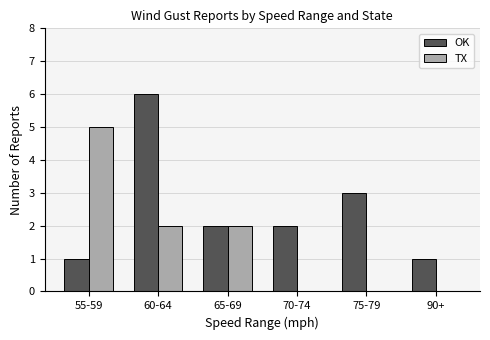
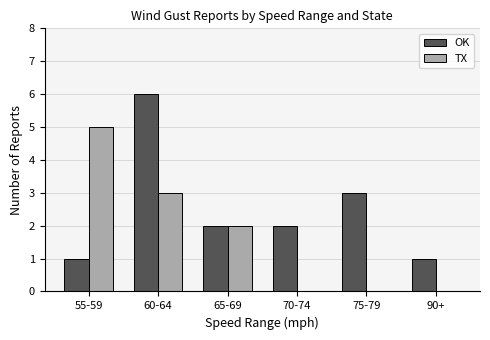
TX, 60-64: 2 -> 3
